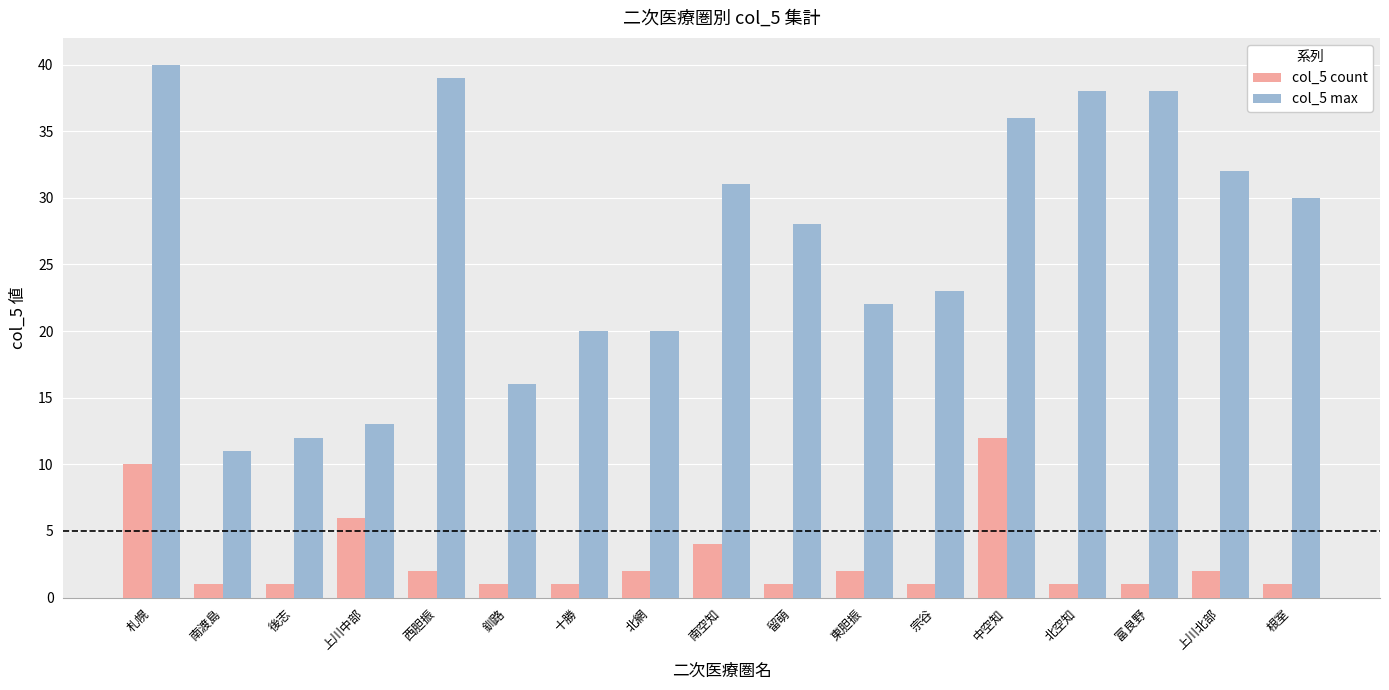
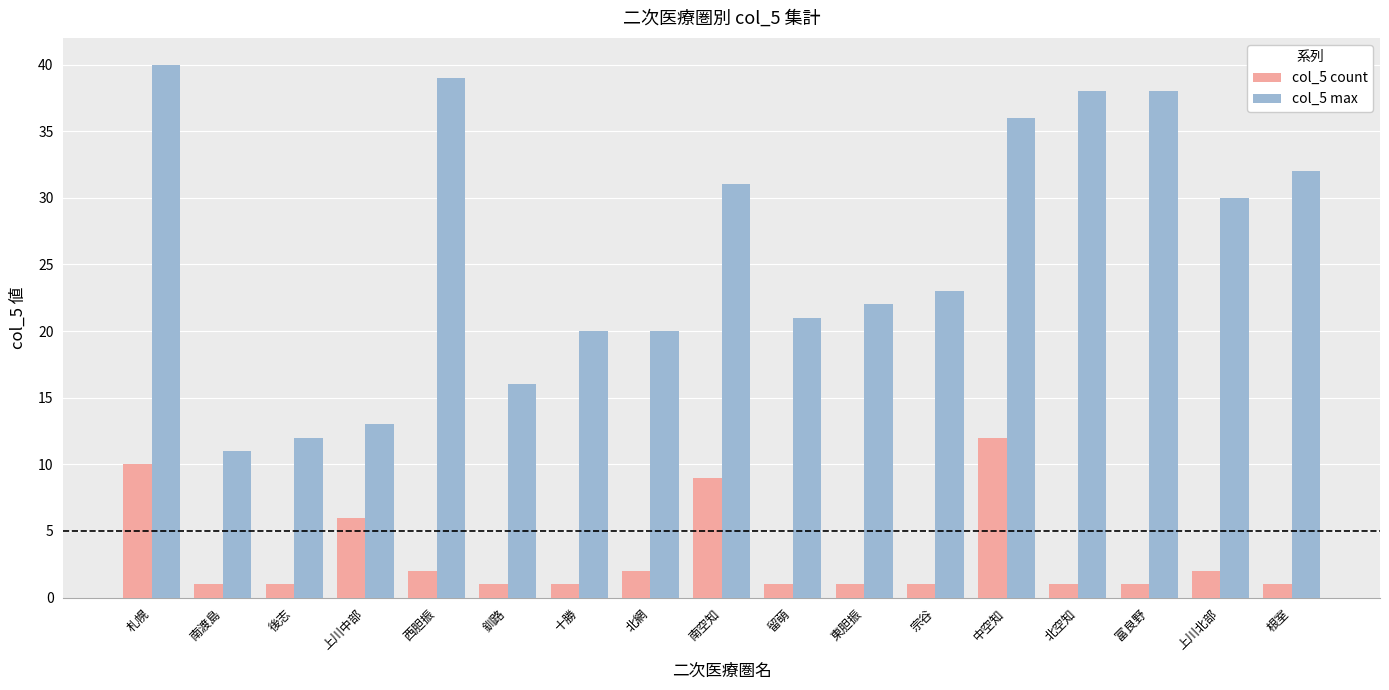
col_5 count, 南空知: 4 -> 9
col_5 max, 留萌: 28 -> 21
col_5 count, 東胆振: 2 -> 1
col_5 max, 上川北部: 32 -> 30
col_5 max, 根室: 30 -> 32
